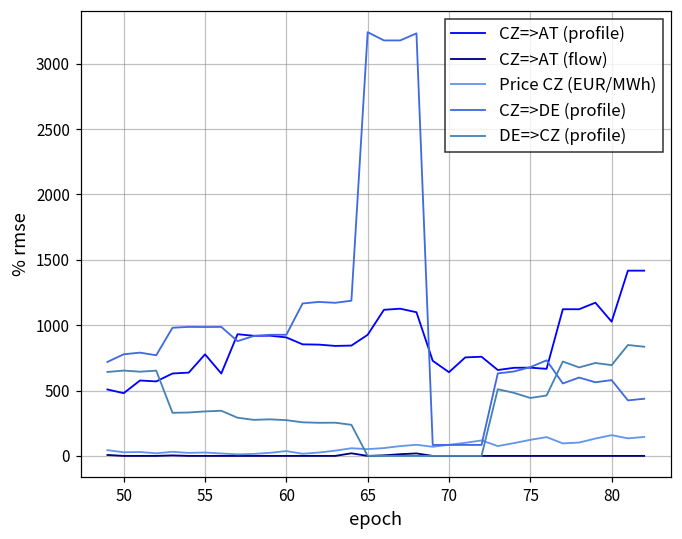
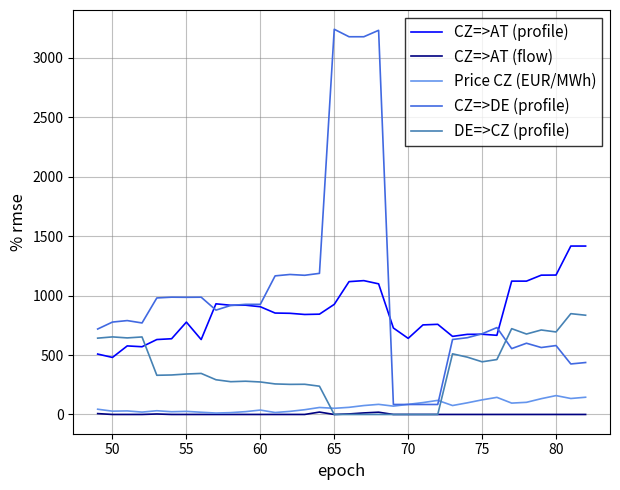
CZ=>AT (profile), 80: 1030 -> 1170
